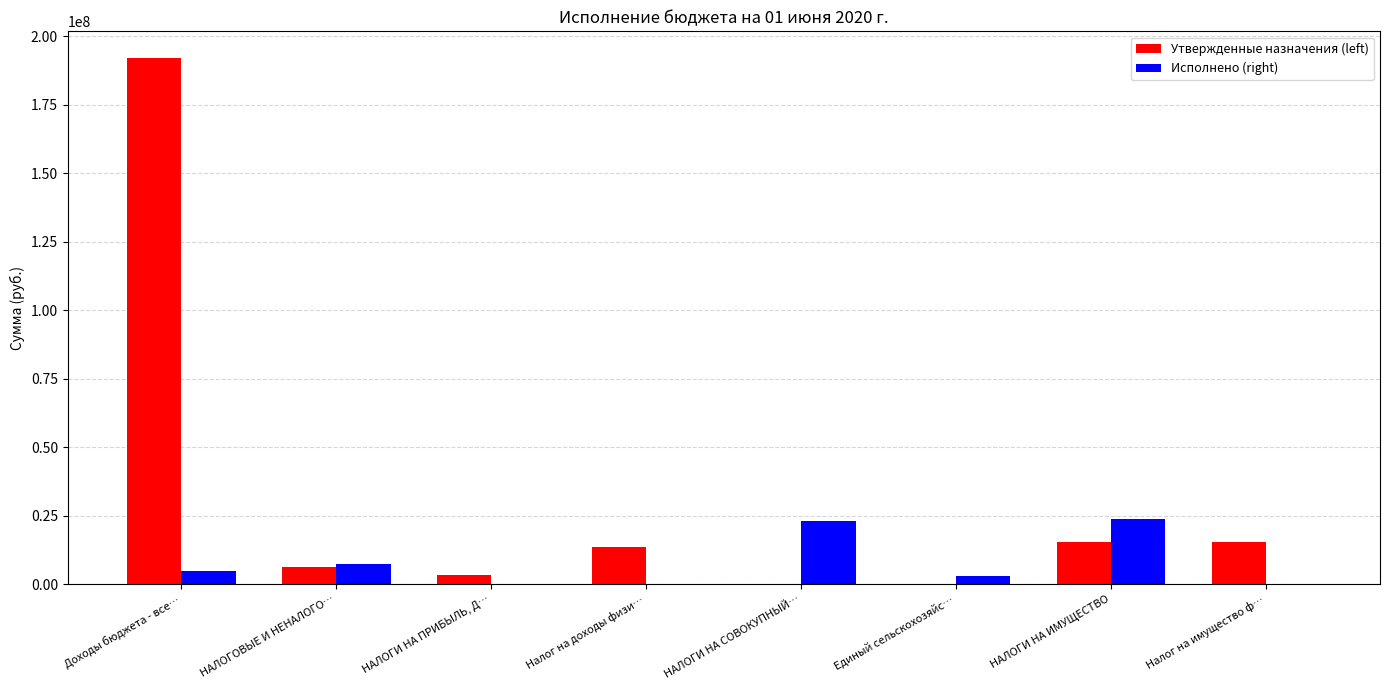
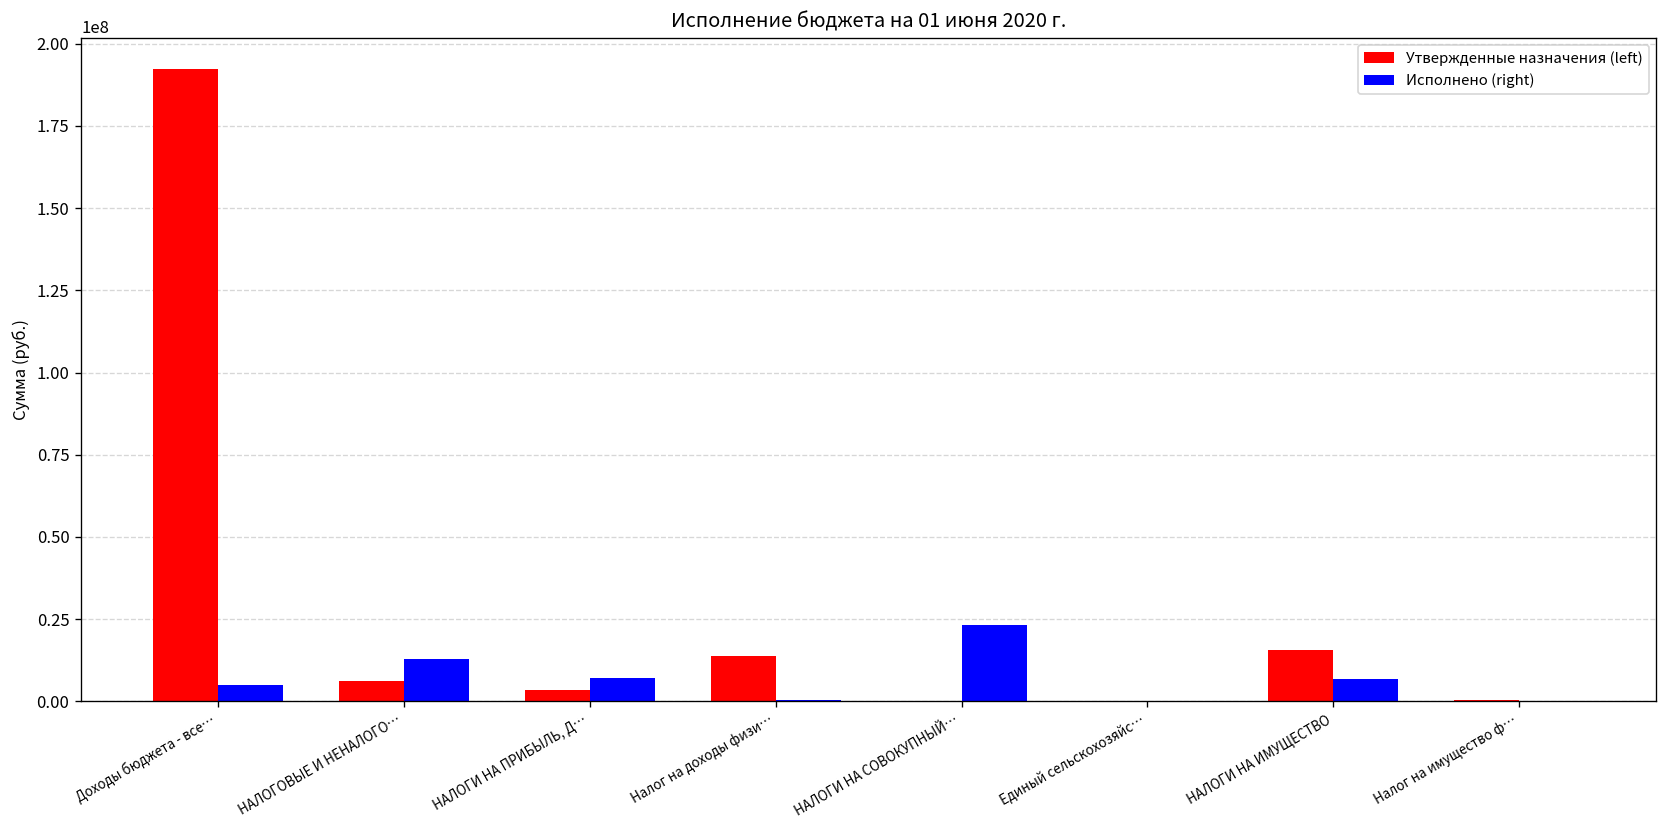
Исполнено (right), НАЛОГОВЫЕ И НЕНАЛОГО…: 7000000 -> 13000000
Исполнено (right), НАЛОГИ НА ПРИБЫЛЬ, Д…: 0 -> 7000000
Исполнено (right), Единый сельскохозяйс…: 3000000 -> 0
Исполнено (right), НАЛОГИ НА ИМУЩЕСТВО: 24000000 -> 7000000
Утвержденные назначения (left), Налог на имущество ф…: 16000000 -> 0
